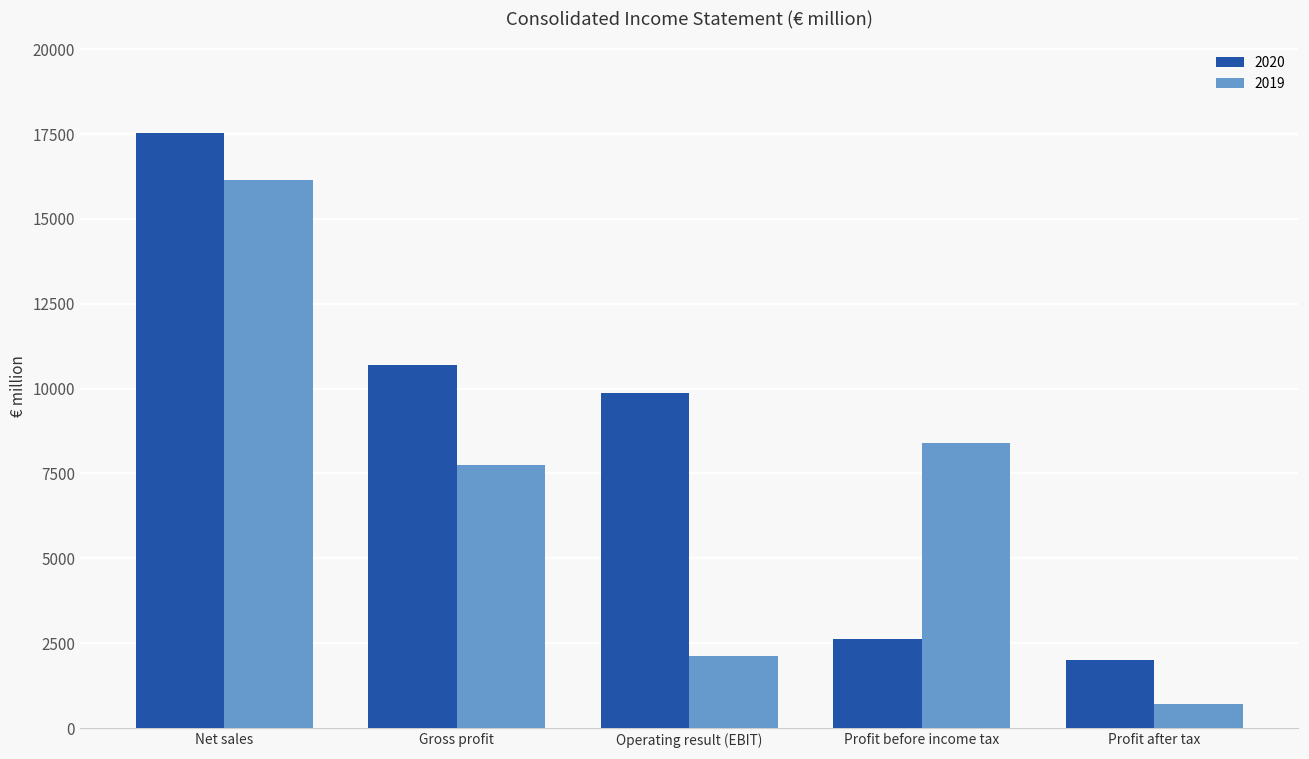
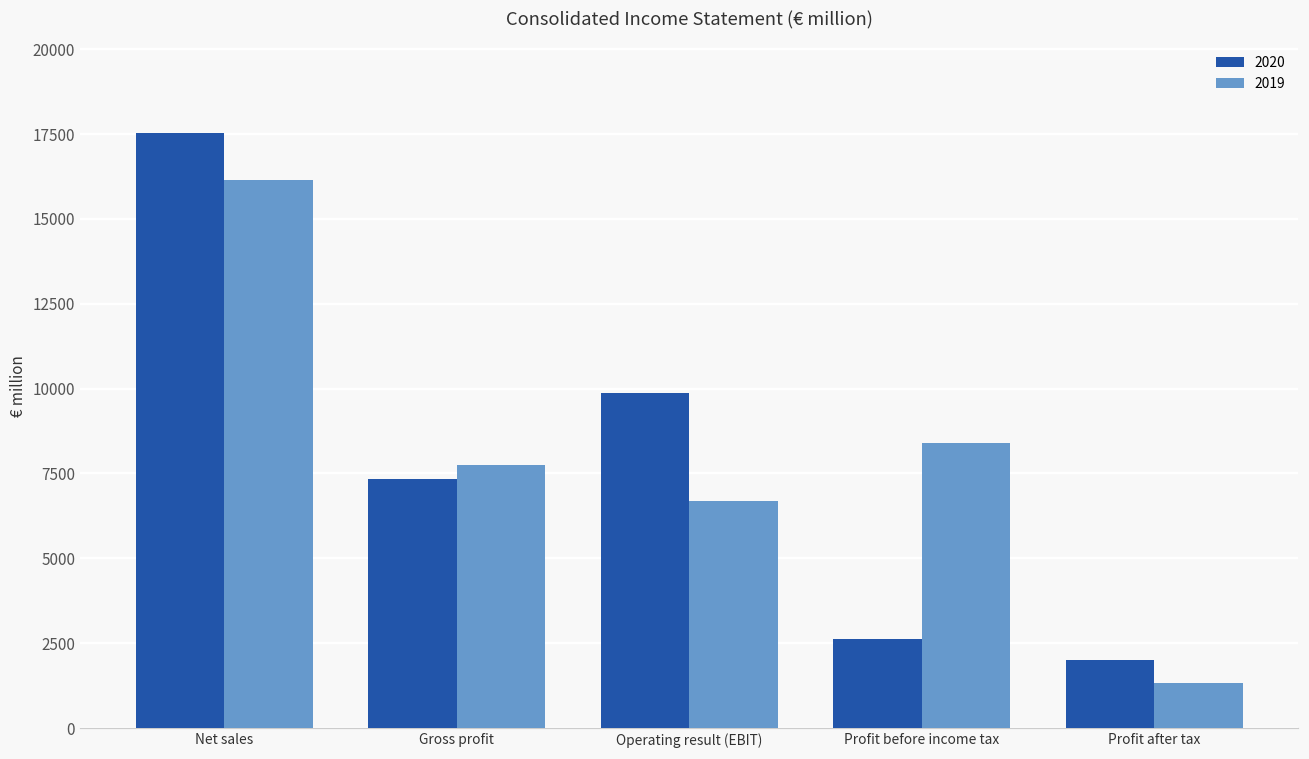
2020, Gross profit: 10700 -> 7300
2019, Operating result (EBIT): 2100 -> 6700
2019, Profit after tax: 700 -> 1300
